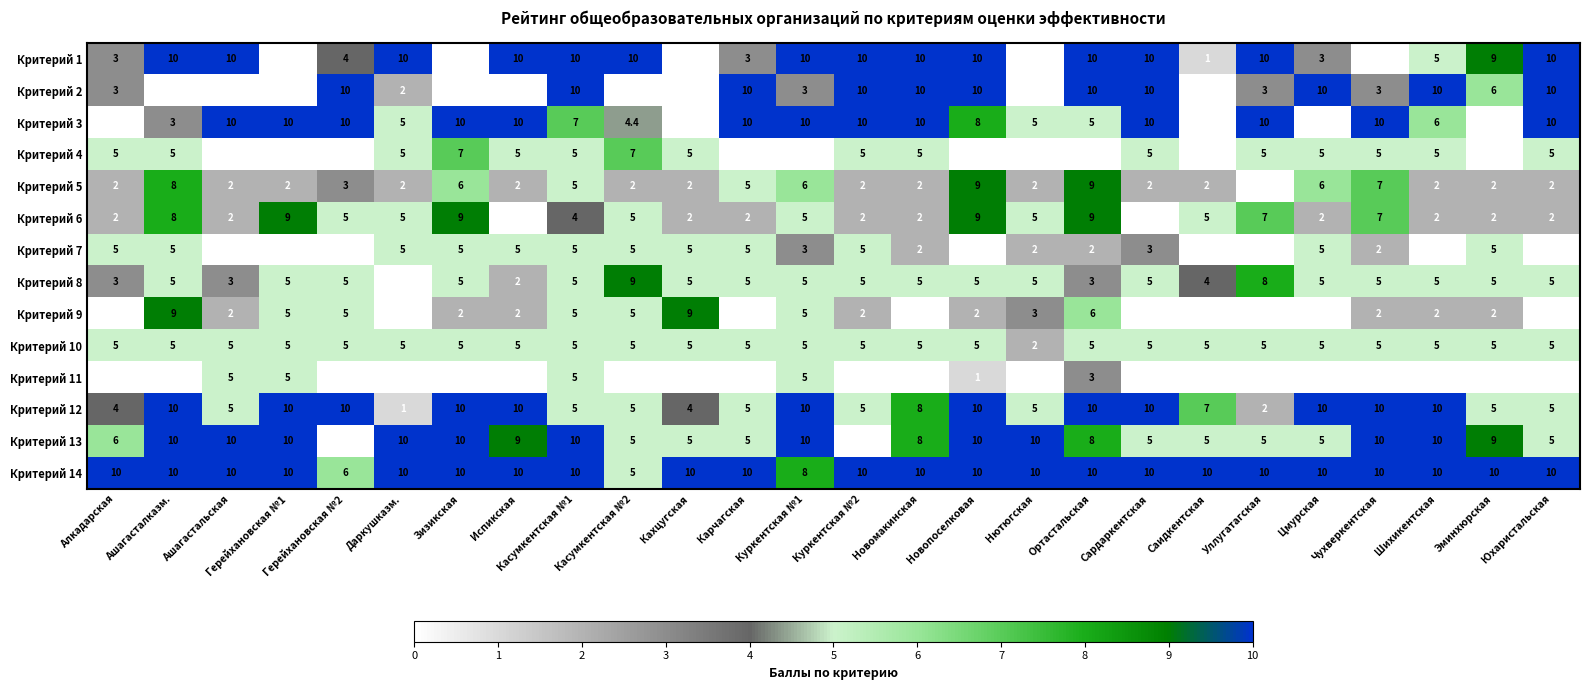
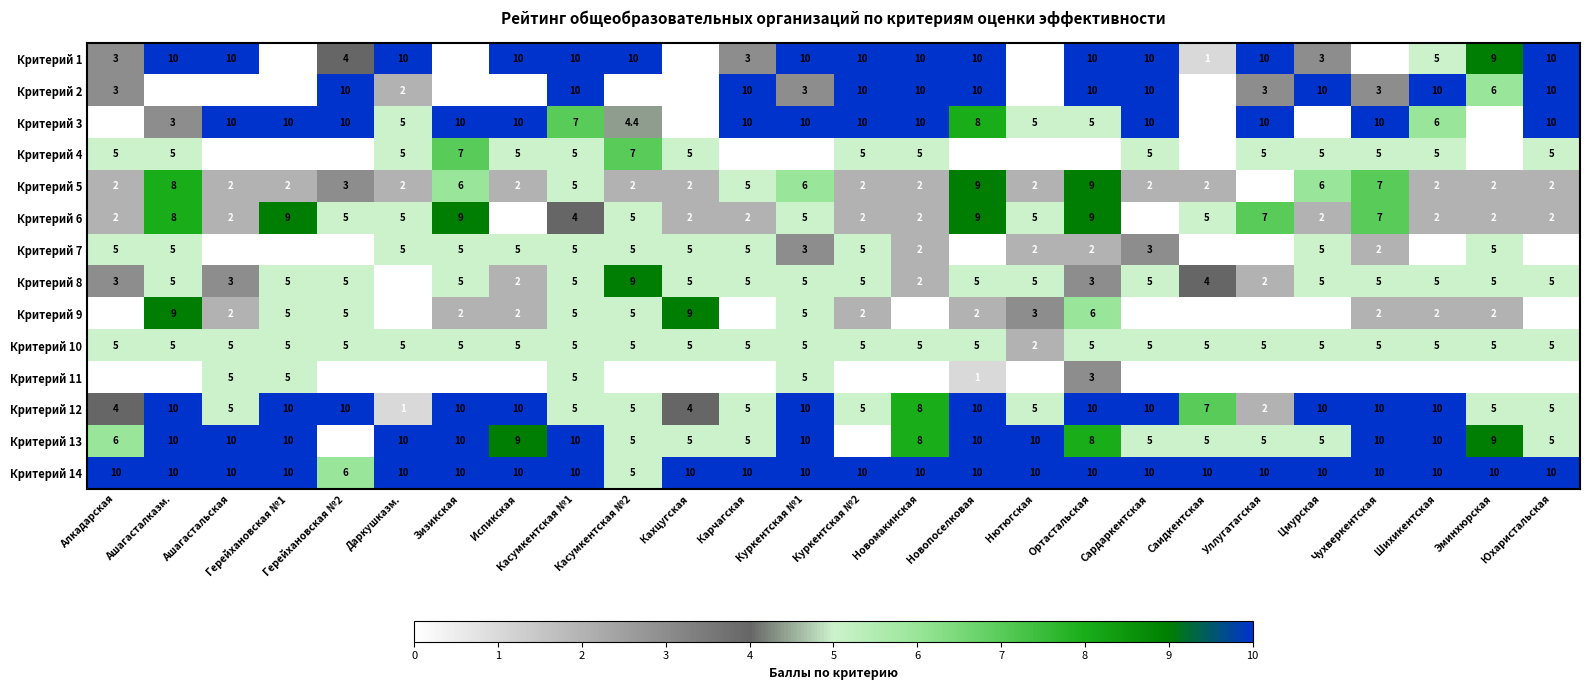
Критерий 8, Новомакинская: 5 -> 2
Критерий 8, Уллугатагская: 8 -> 2
Критерий 14, Куркентская №1: 8 -> 10
